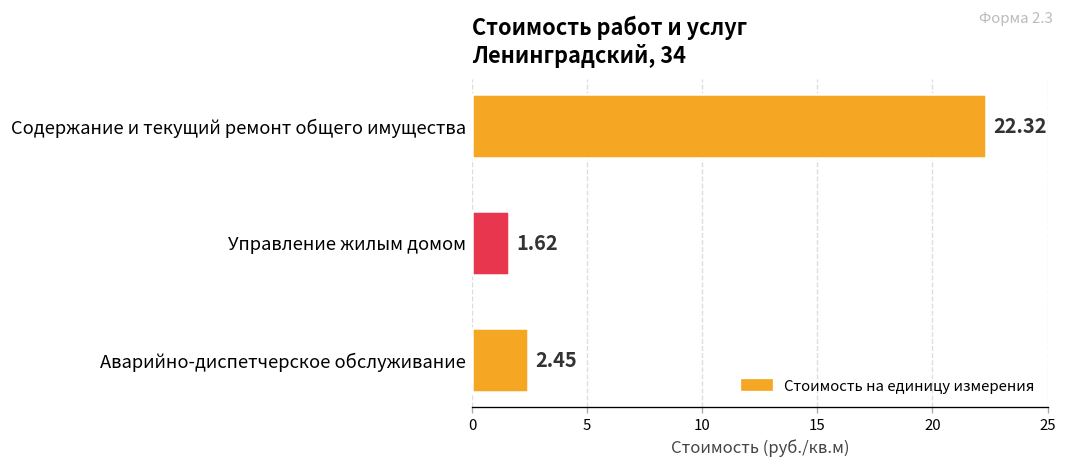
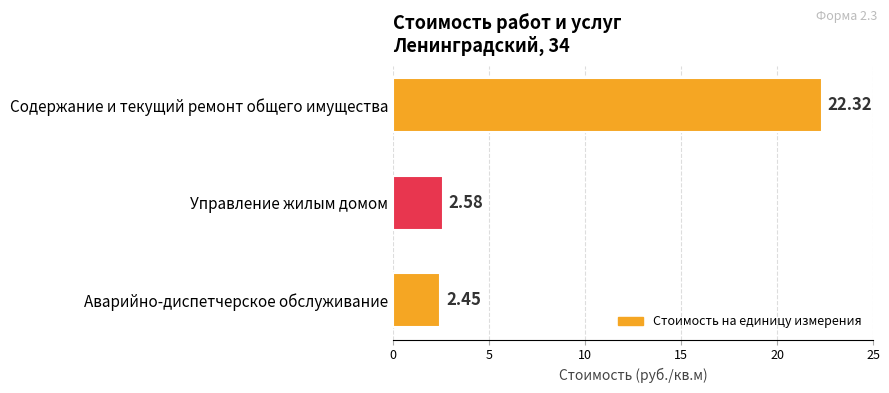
Управление жилым домом: 1.62 -> 2.58
